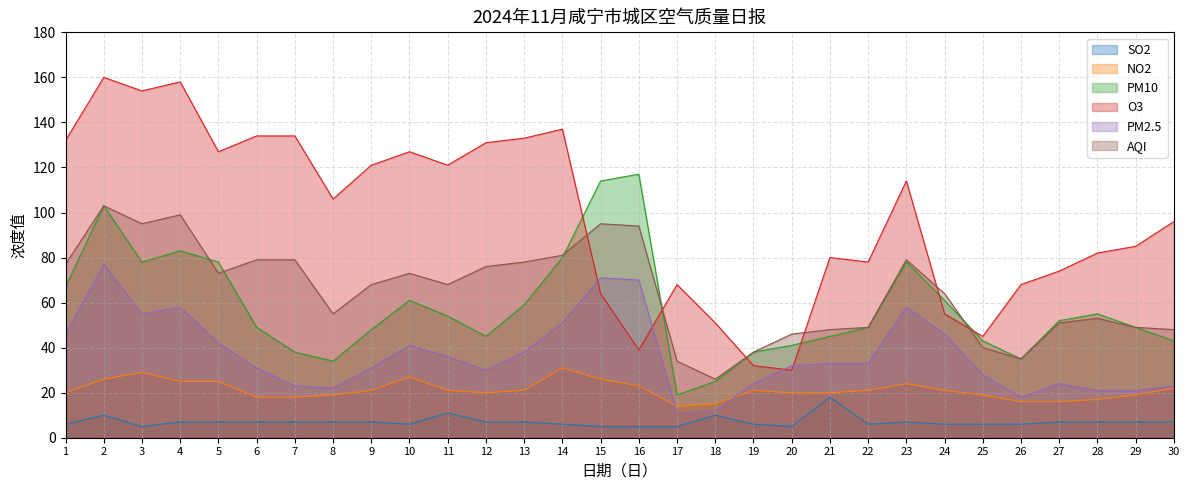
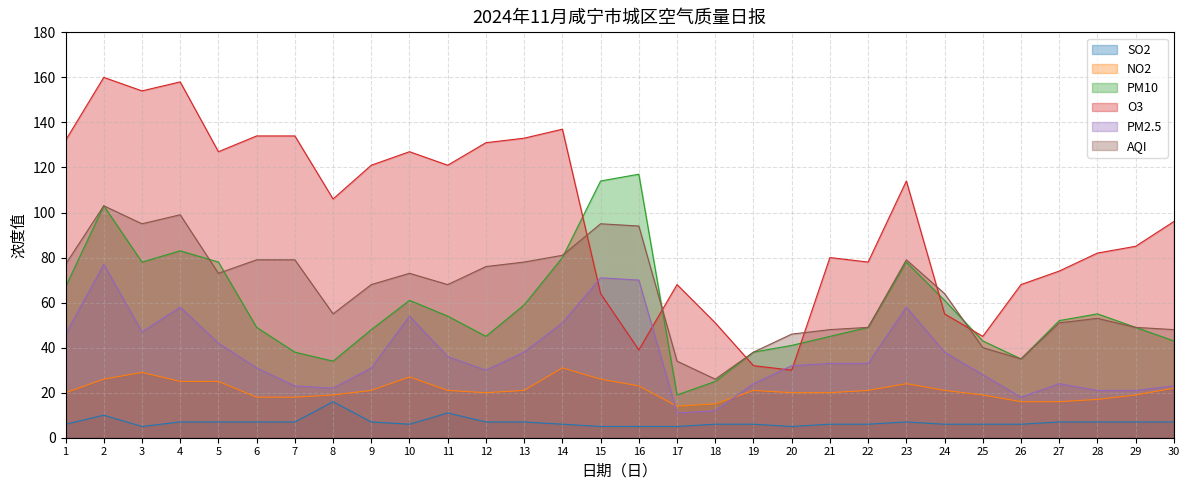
PM2.5, 3: 55 -> 47
SO2, 8: 7 -> 16
PM2.5, 10: 41 -> 54
SO2, 18: 10 -> 6
SO2, 21: 18 -> 6
PM2.5, 24: 46 -> 38
